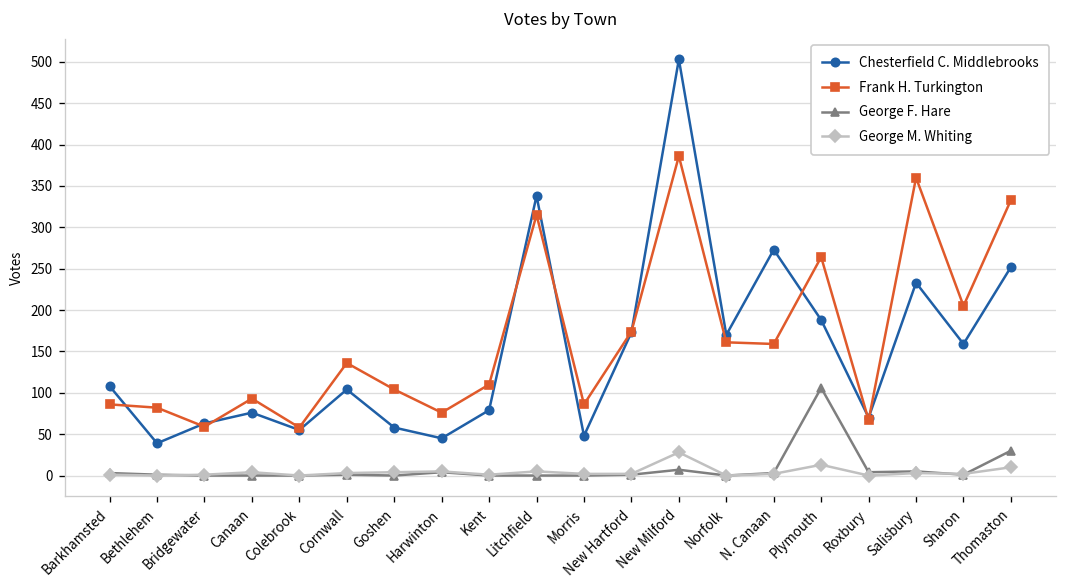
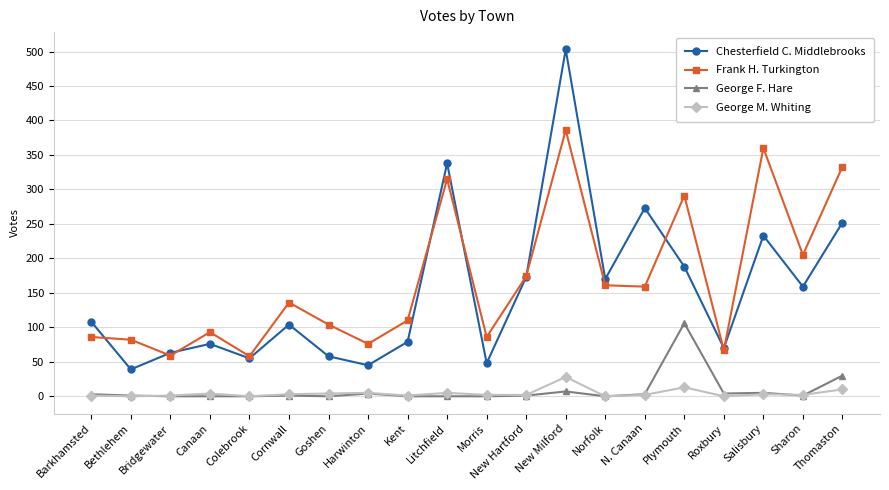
Frank H. Turkington, Plymouth: 260 -> 290
